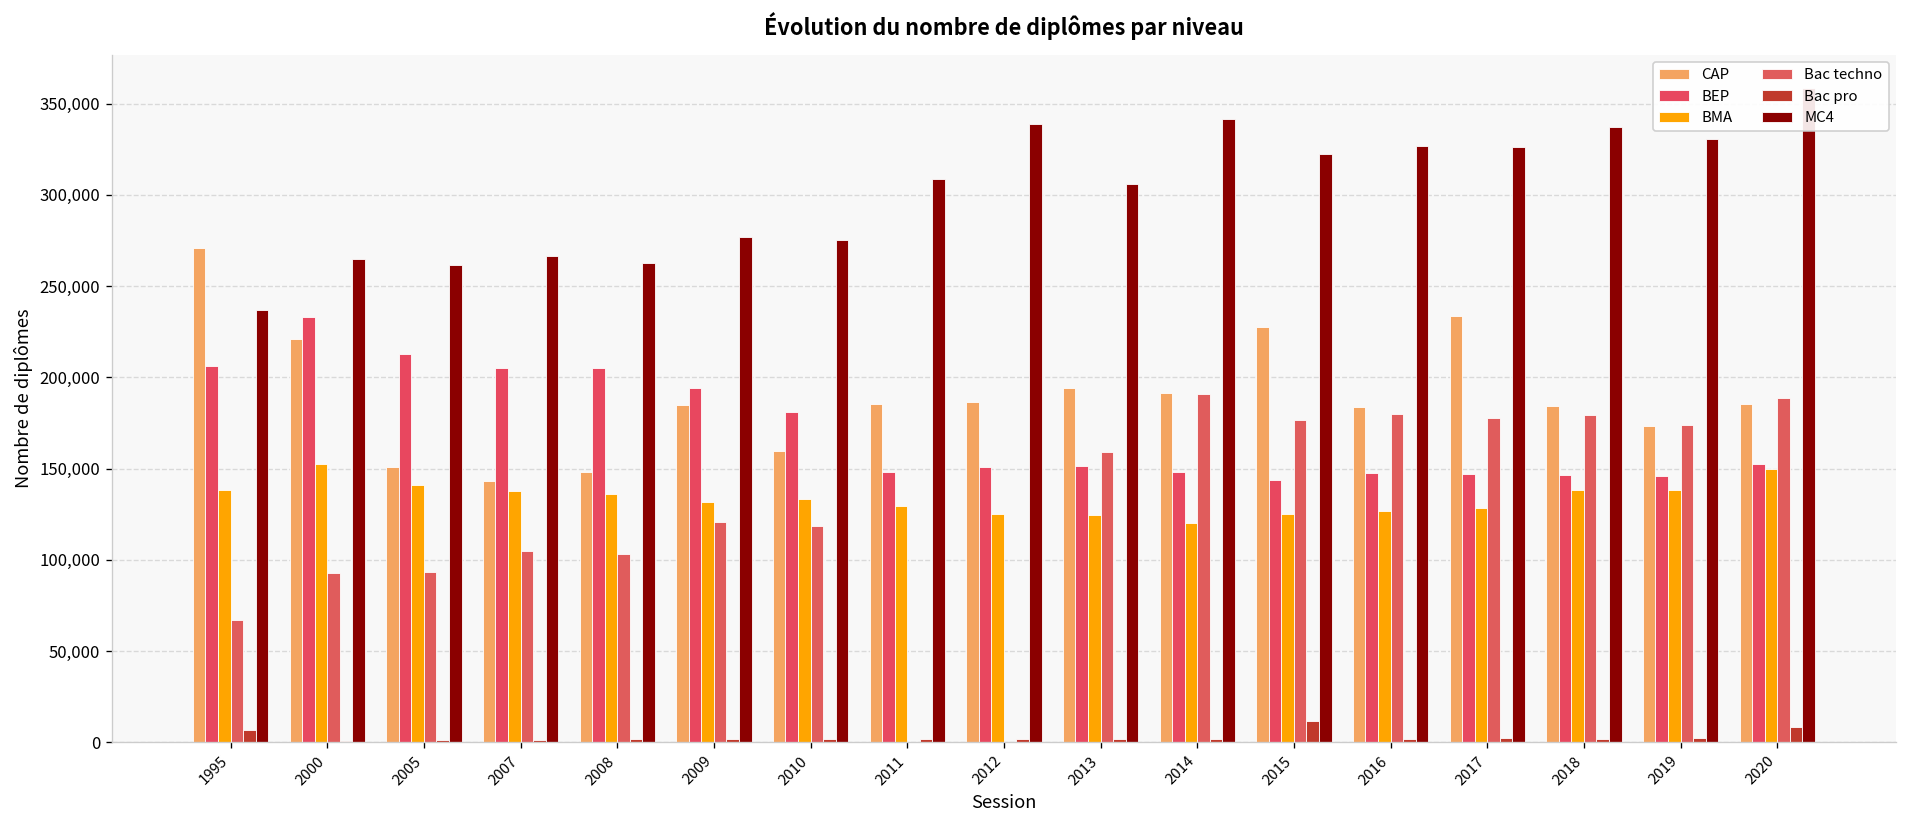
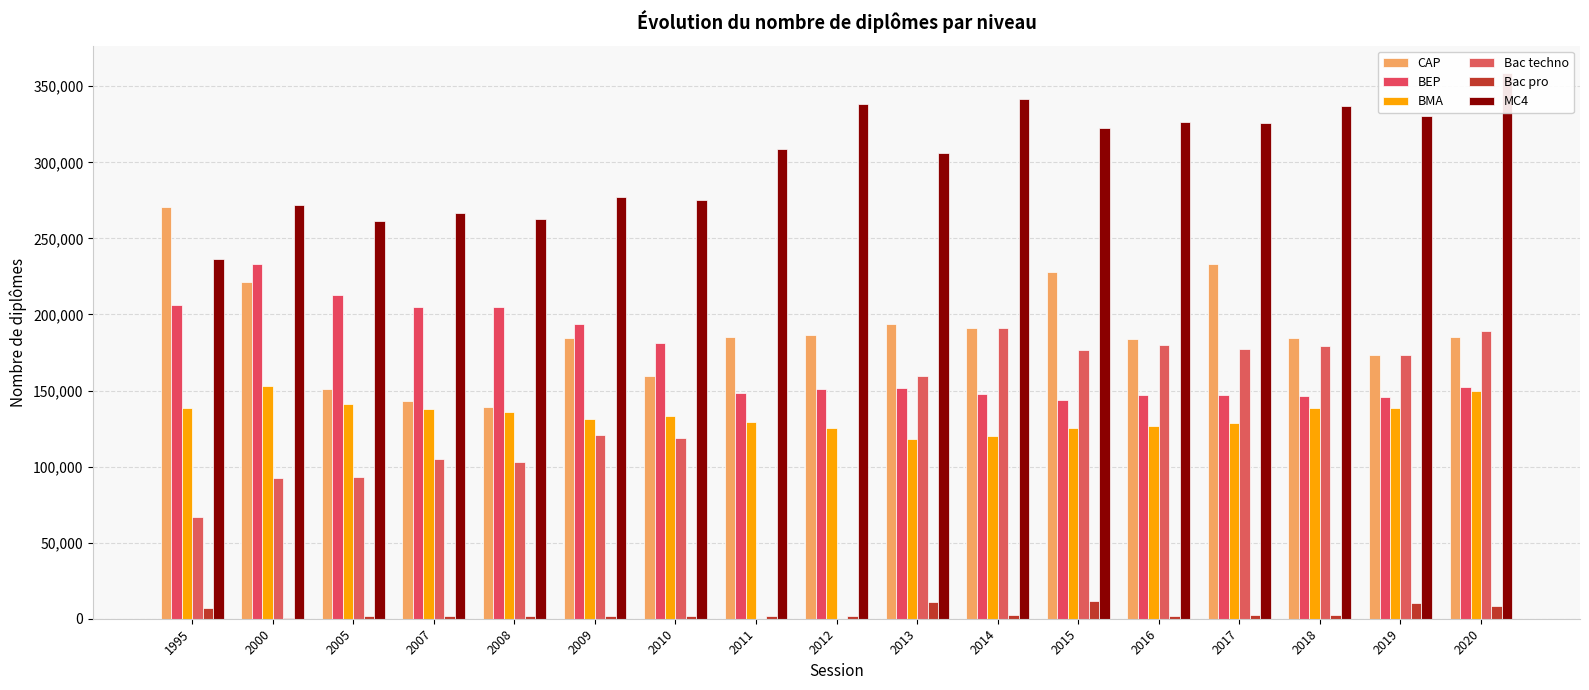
MC4, 2000: 265,000 -> 272,000
CAP, 2008: 148,000 -> 139,000
BMA, 2013: 125,000 -> 118,000
Bac pro, 2013: 2,000 -> 11,000
Bac pro, 2019: 2,000 -> 10,000
